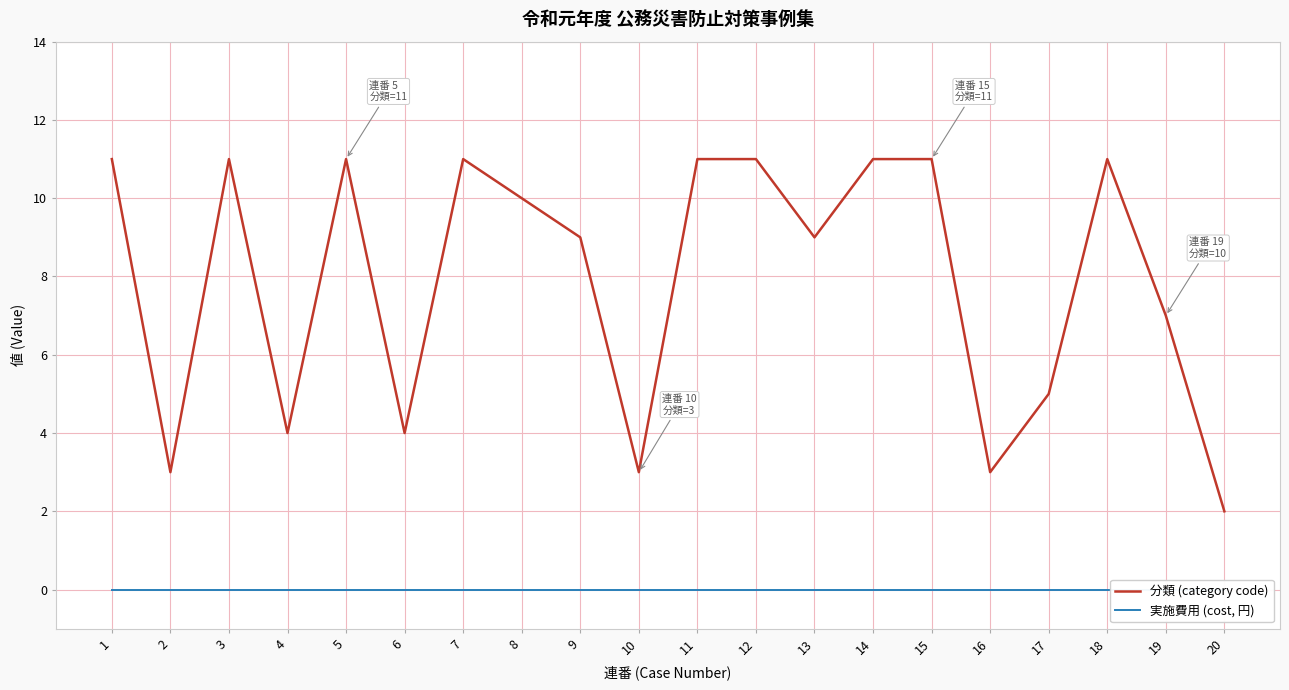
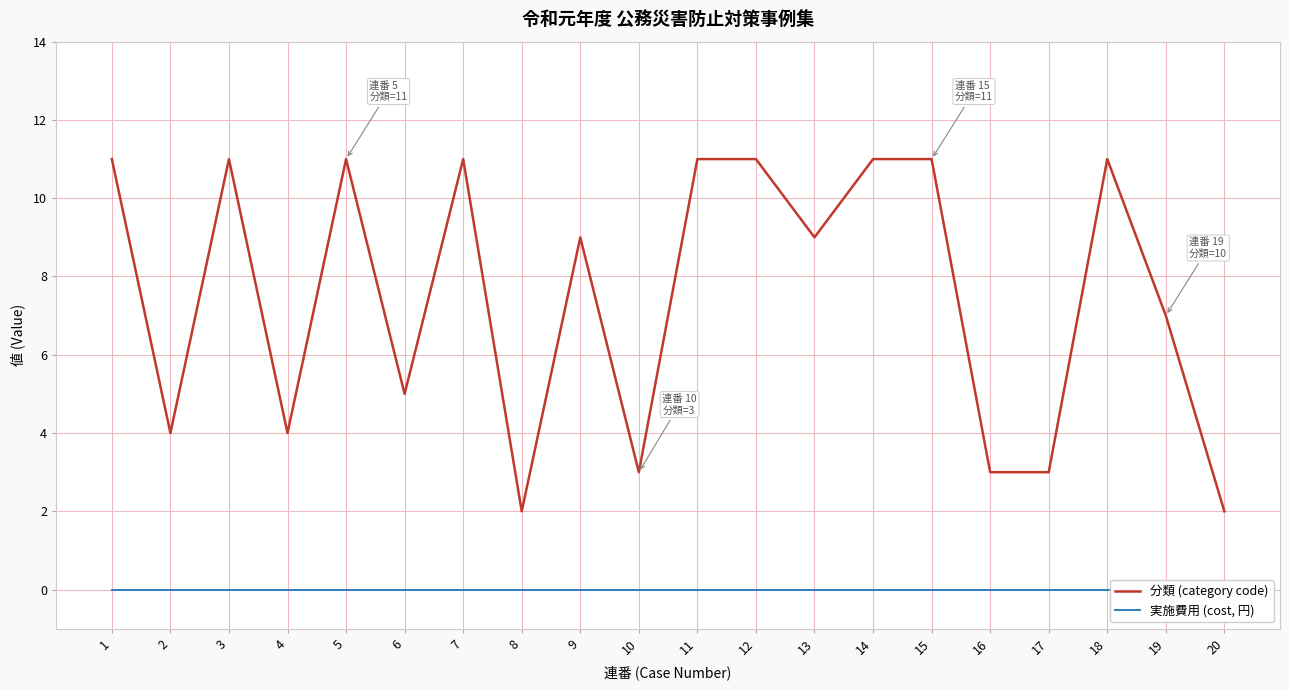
分類 (category code), 2: 3 -> 4
分類 (category code), 6: 4 -> 5
分類 (category code), 8: 10 -> 2
分類 (category code), 17: 5 -> 3
